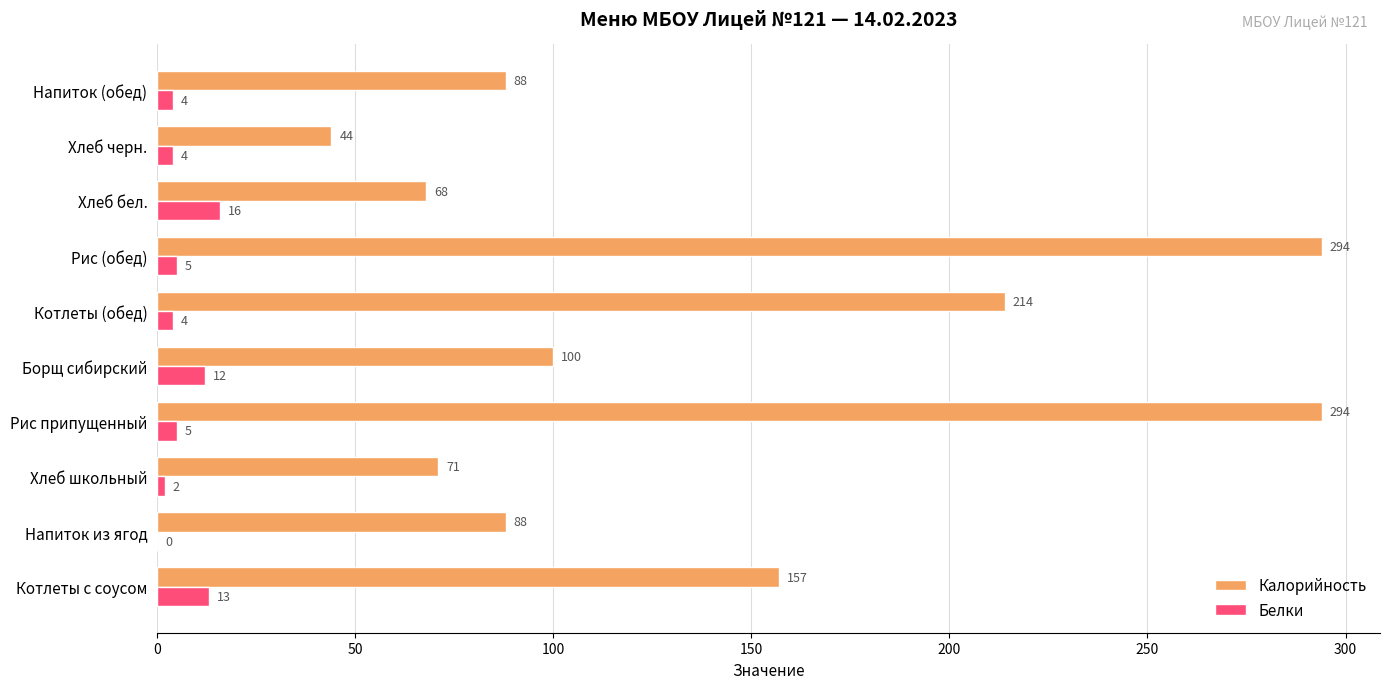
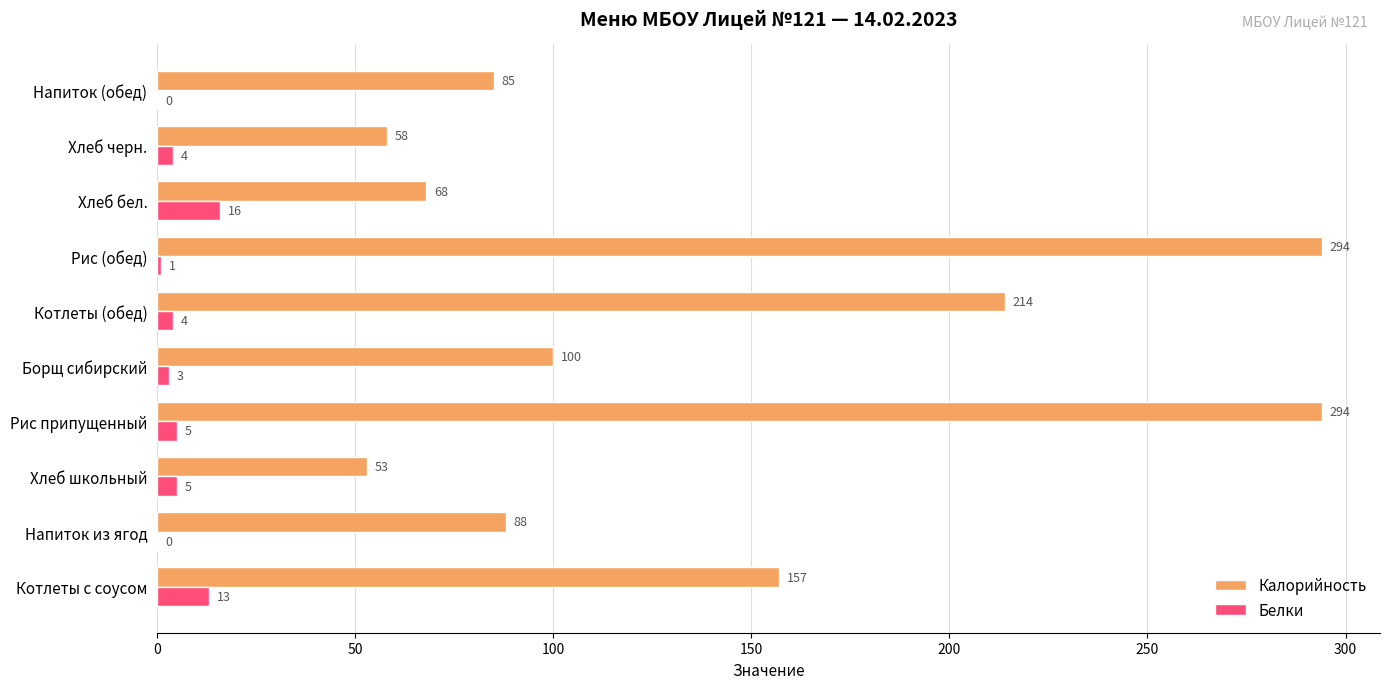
Калорийность, Напиток (обед): 88 -> 85
Белки, Напиток (обед): 4 -> 0
Калорийность, Хлеб черн.: 44 -> 58
Белки, Рис (обед): 5 -> 1
Белки, Борщ сибирский: 12 -> 3
Калорийность, Хлеб школьный: 71 -> 53
Белки, Хлеб школьный: 2 -> 5
